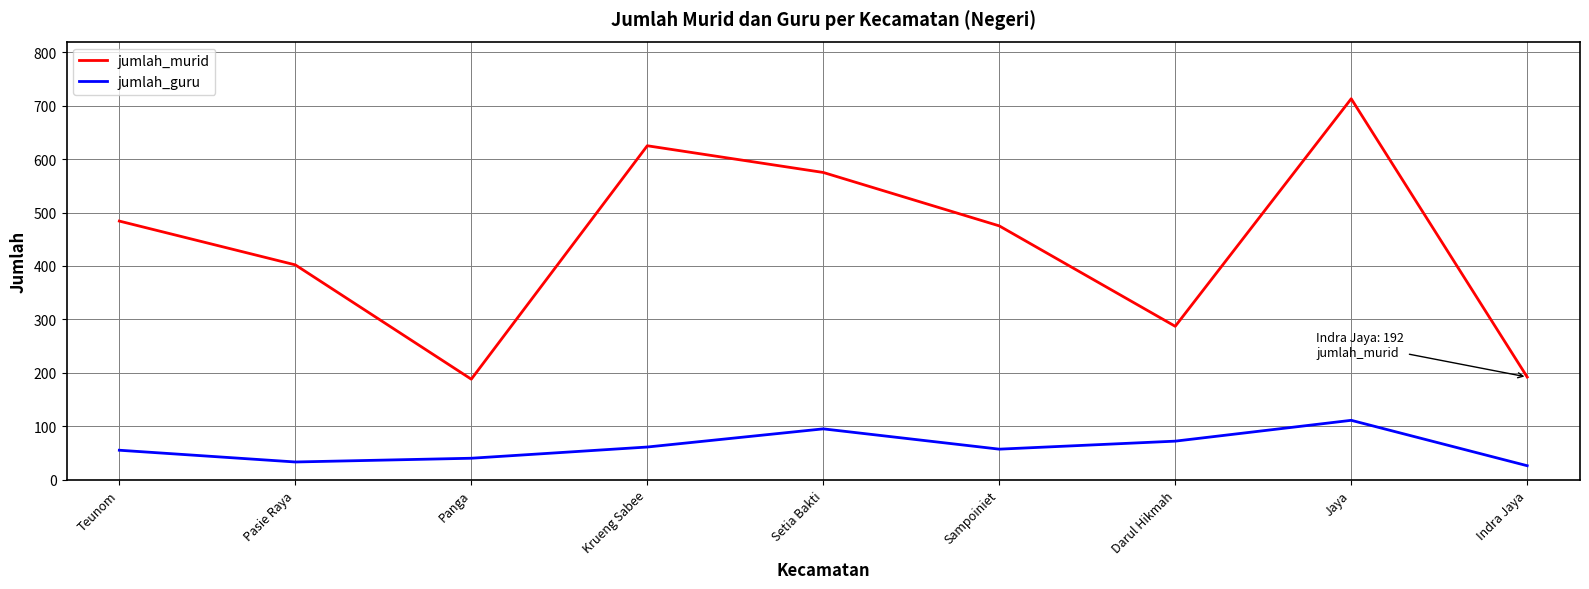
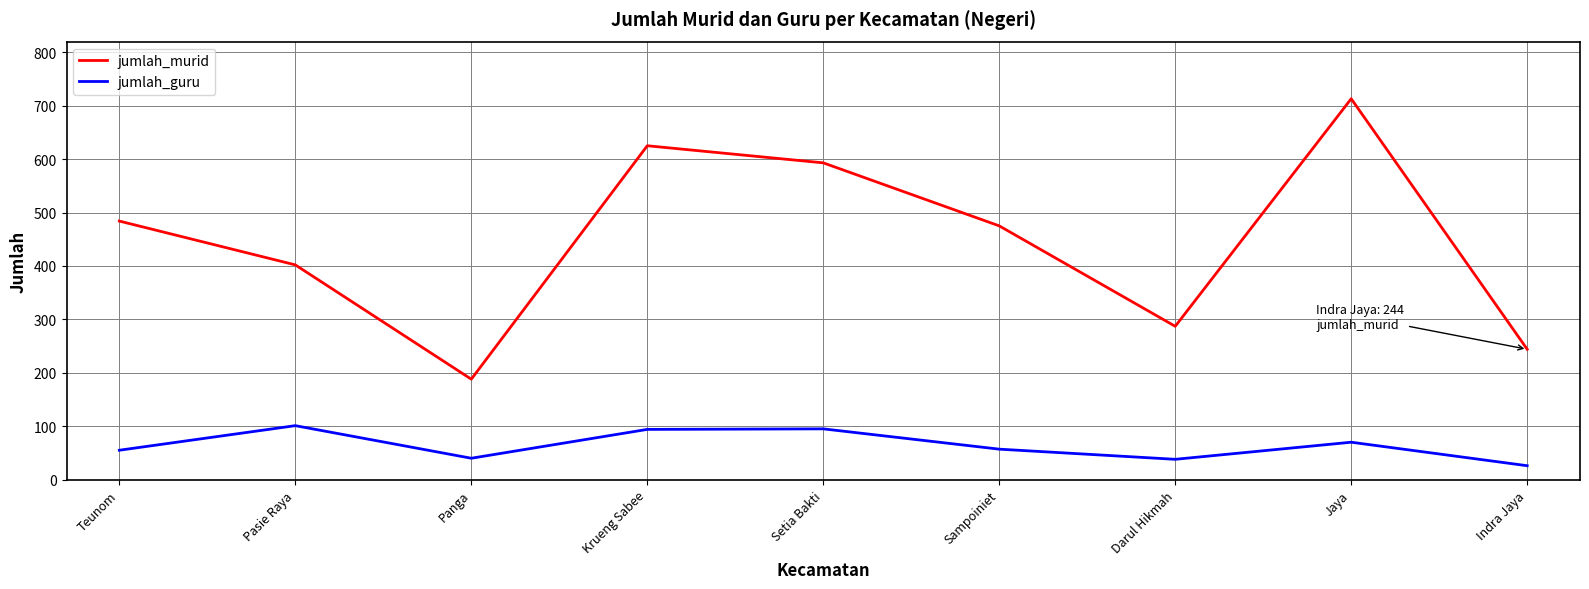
jumlah_guru, Pasie Raya: 30 -> 100
jumlah_guru, Krueng Sabee: 60 -> 90
jumlah_murid, Setia Bakti: 580 -> 590
jumlah_guru, Darul Hikmah: 70 -> 40
jumlah_guru, Jaya: 110 -> 70
jumlah_murid, Indra Jaya: 192 -> 244
